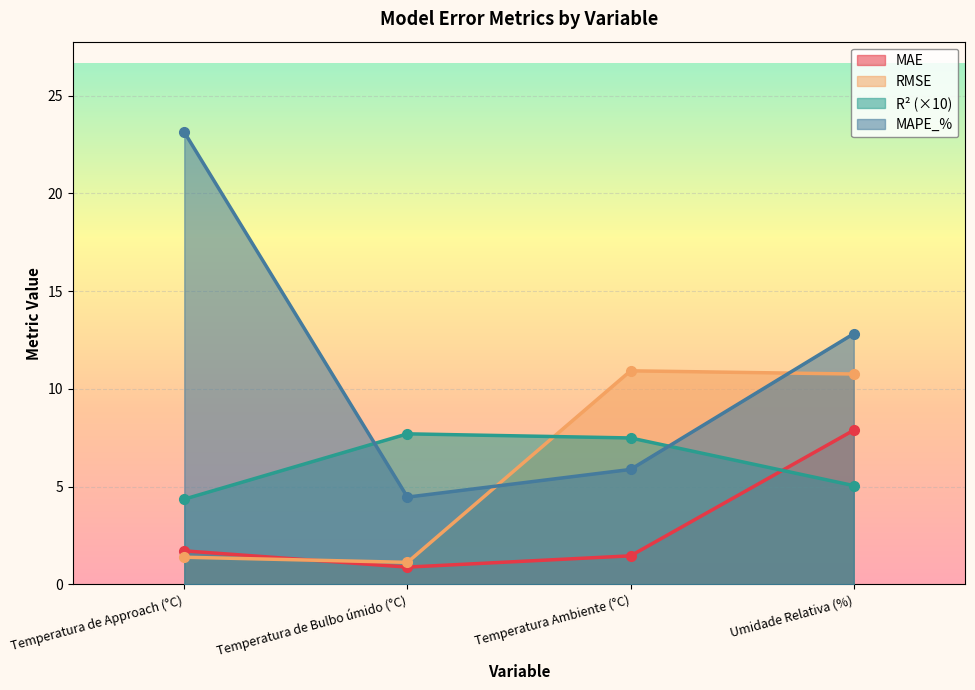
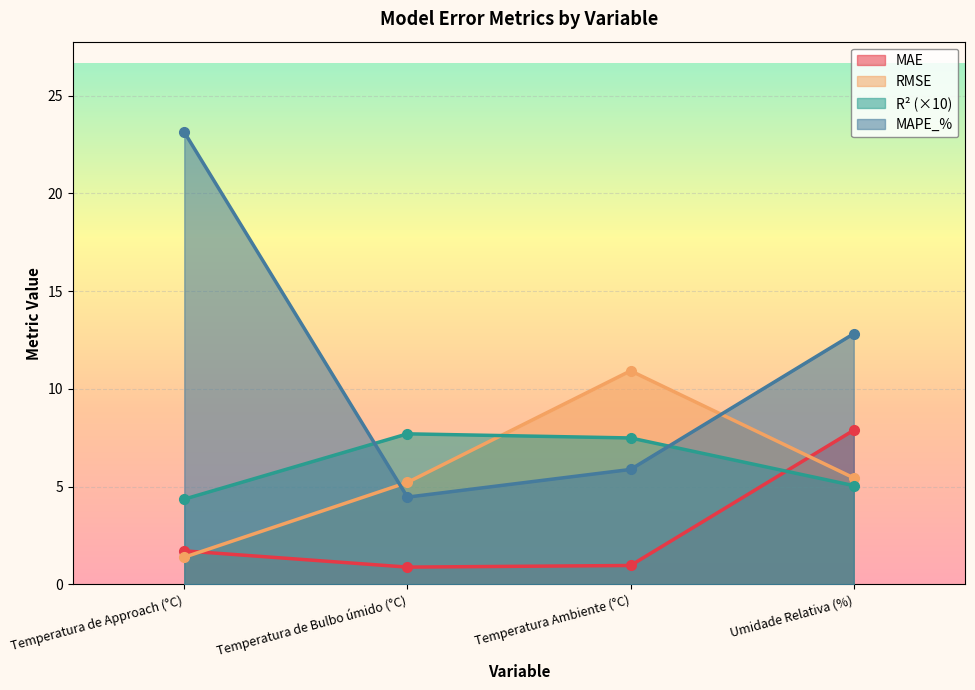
RMSE, Temperatura de Bulbo úmido (°C): 1.1 -> 5.2
MAE, Temperatura Ambiente (°C): 1.5 -> 1.0
RMSE, Umidade Relativa (%): 10.8 -> 5.5
